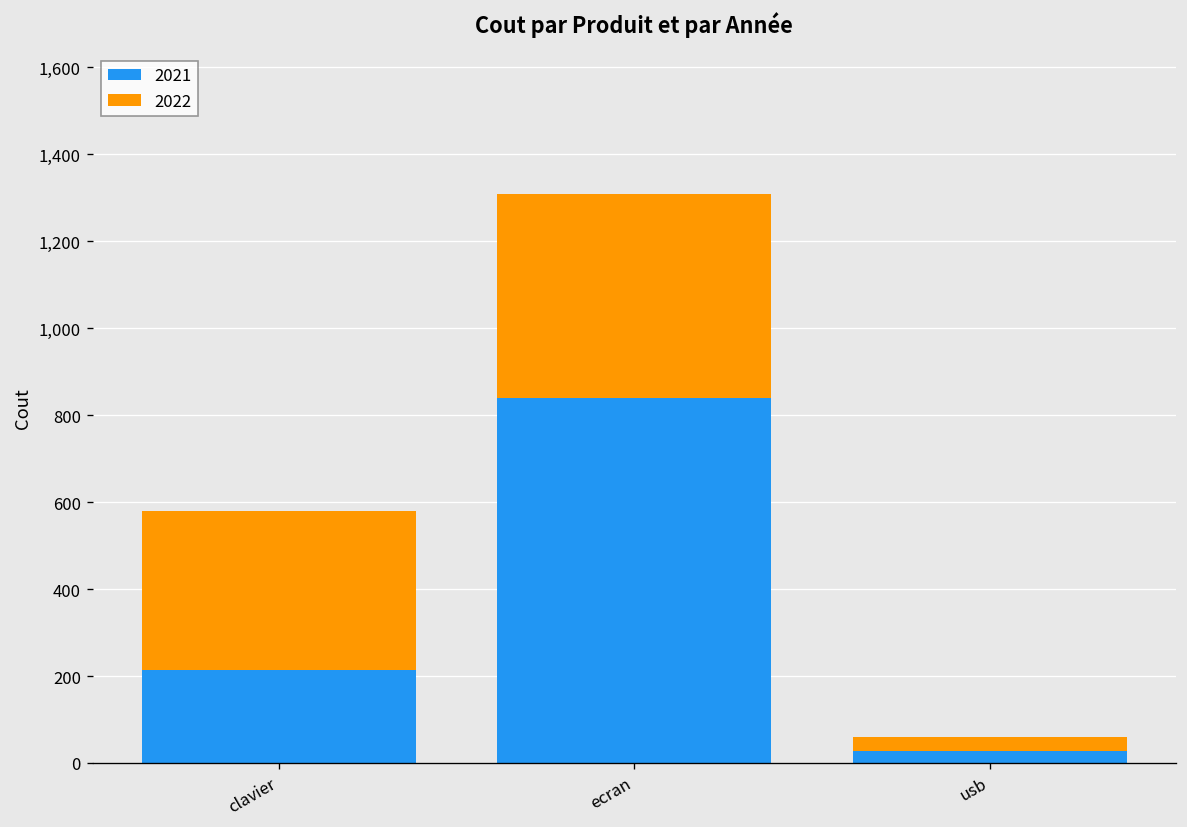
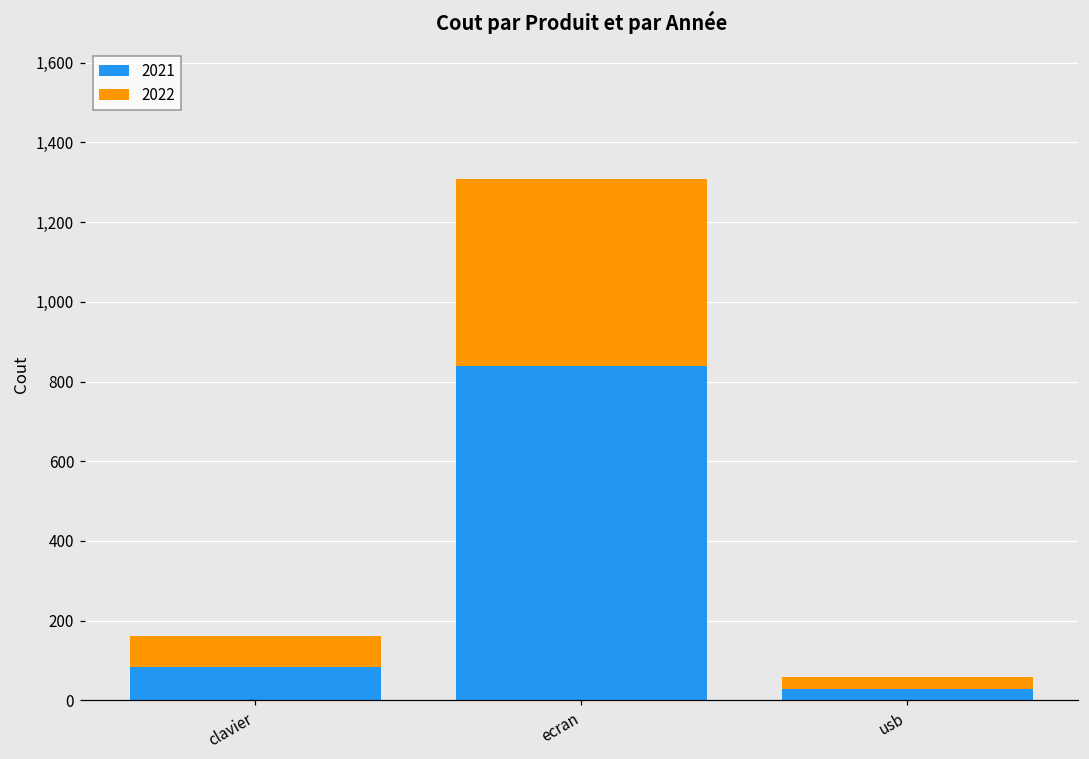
2021, clavier: 220 -> 80
2022, clavier: 360 -> 80
